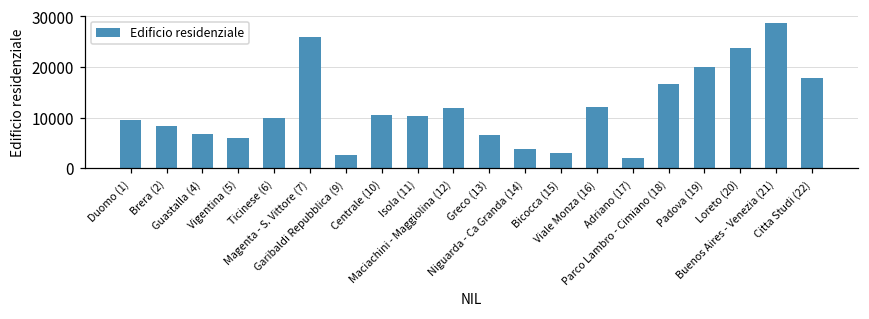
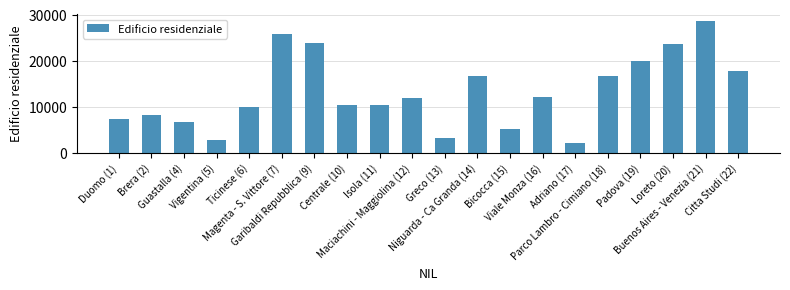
Duomo (1): 10000 -> 7000
Vigentina (5): 6000 -> 3000
Garibaldi Repubblica (9): 3000 -> 24000
Greco (13): 7000 -> 3000
Niguarda - Ca Granda (14): 4000 -> 17000
Bicocca (15): 3000 -> 5000
